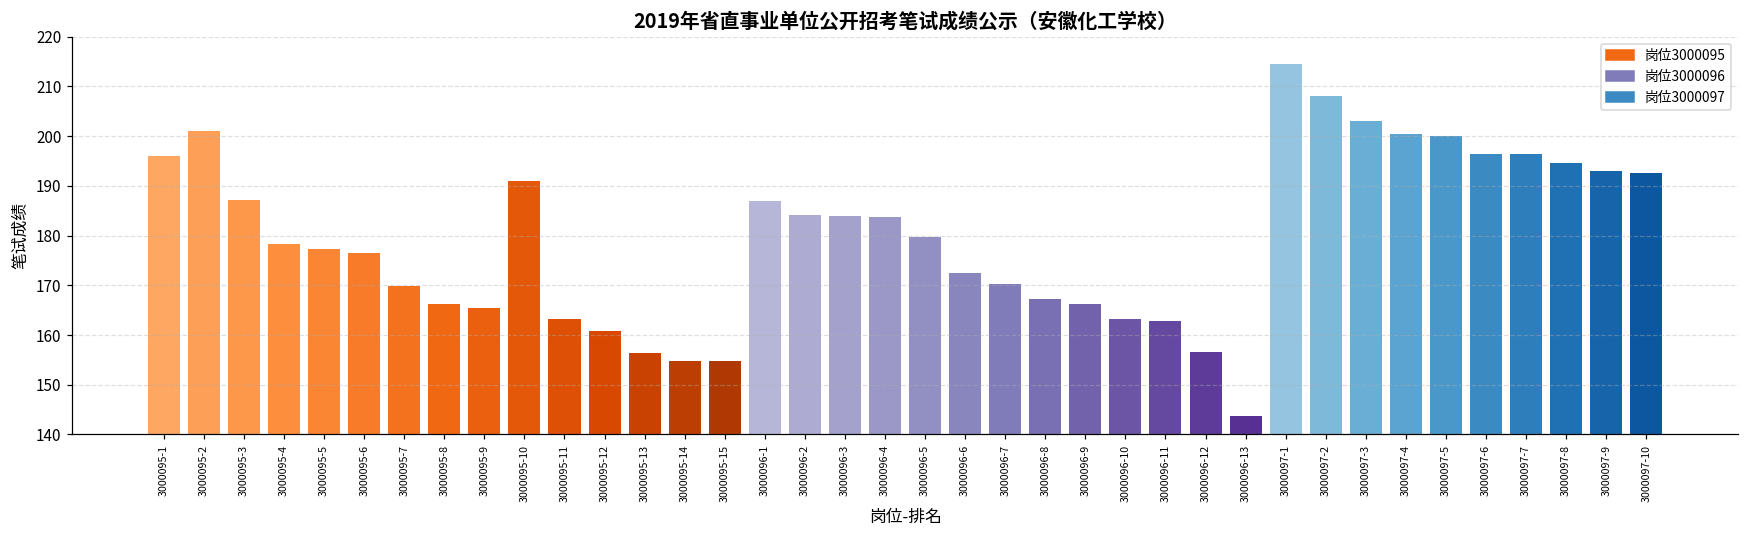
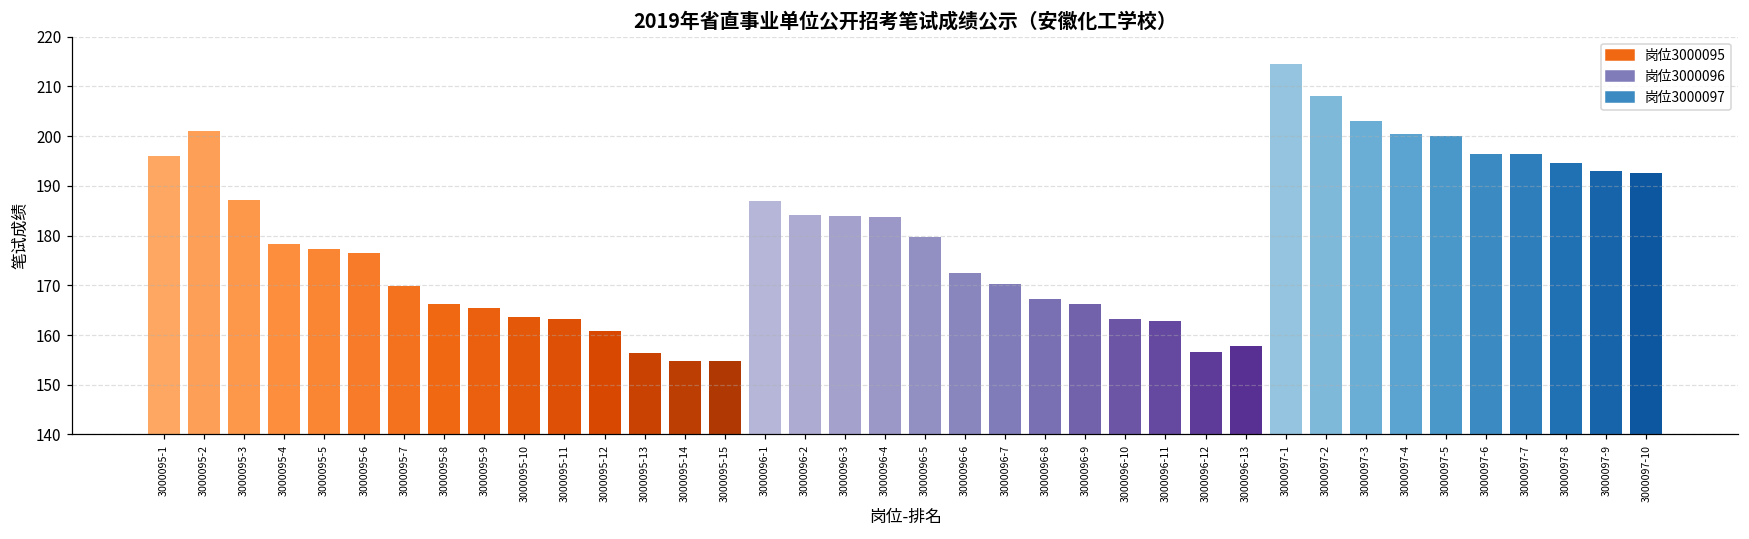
3000095-10: 191 -> 164
3000096-13: 144 -> 158
